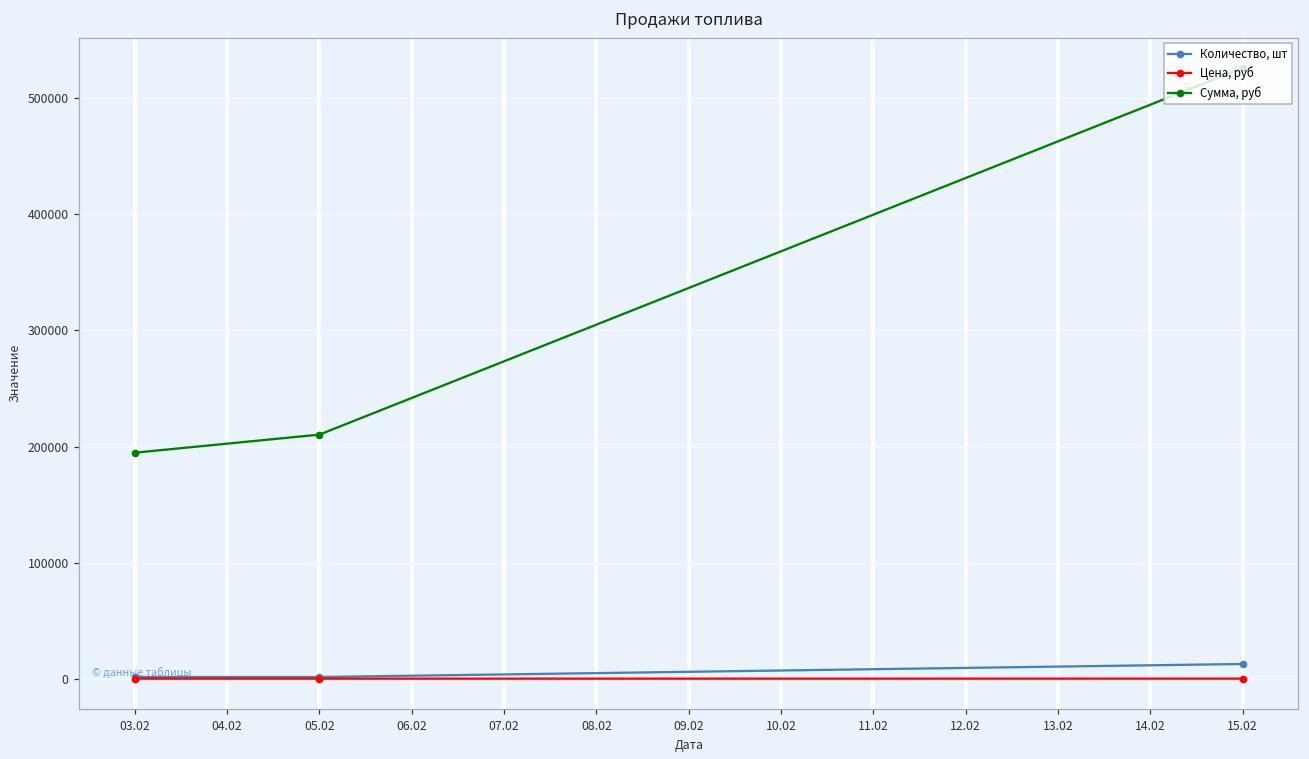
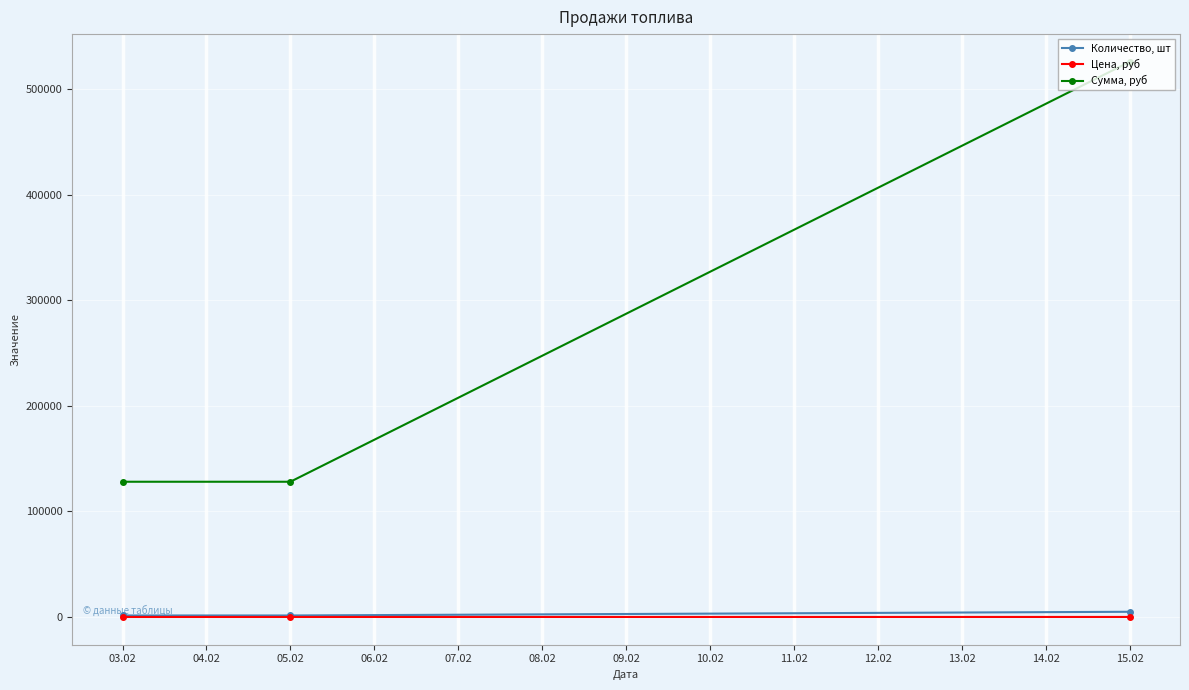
Сумма, руб, 03.02: 195000 -> 128000
Сумма, руб, 05.02: 210000 -> 128000
Количество, шт, 15.02: 13000 -> 5000
